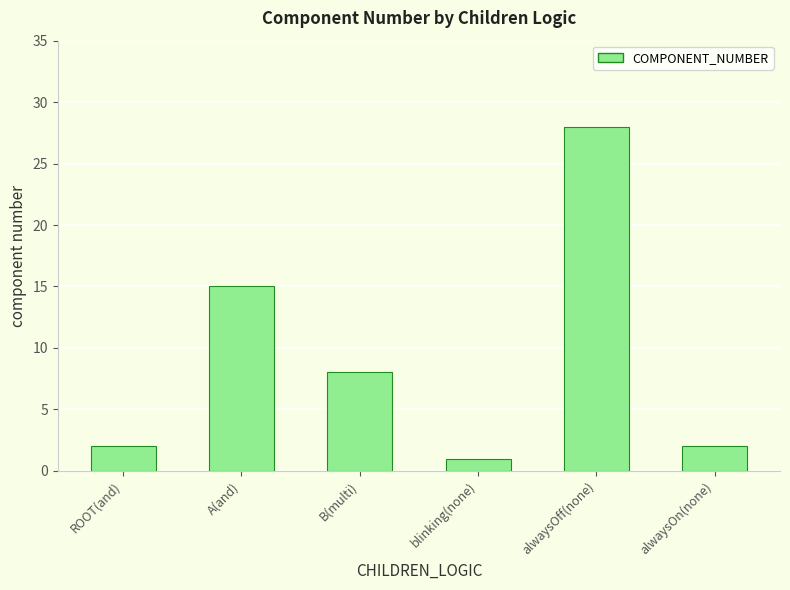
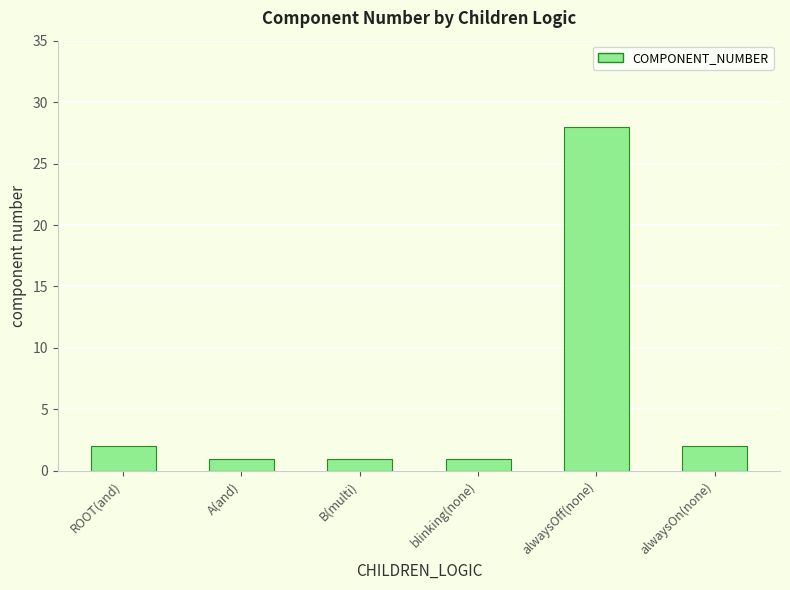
A(and): 15 -> 1
B(multi): 8 -> 1
